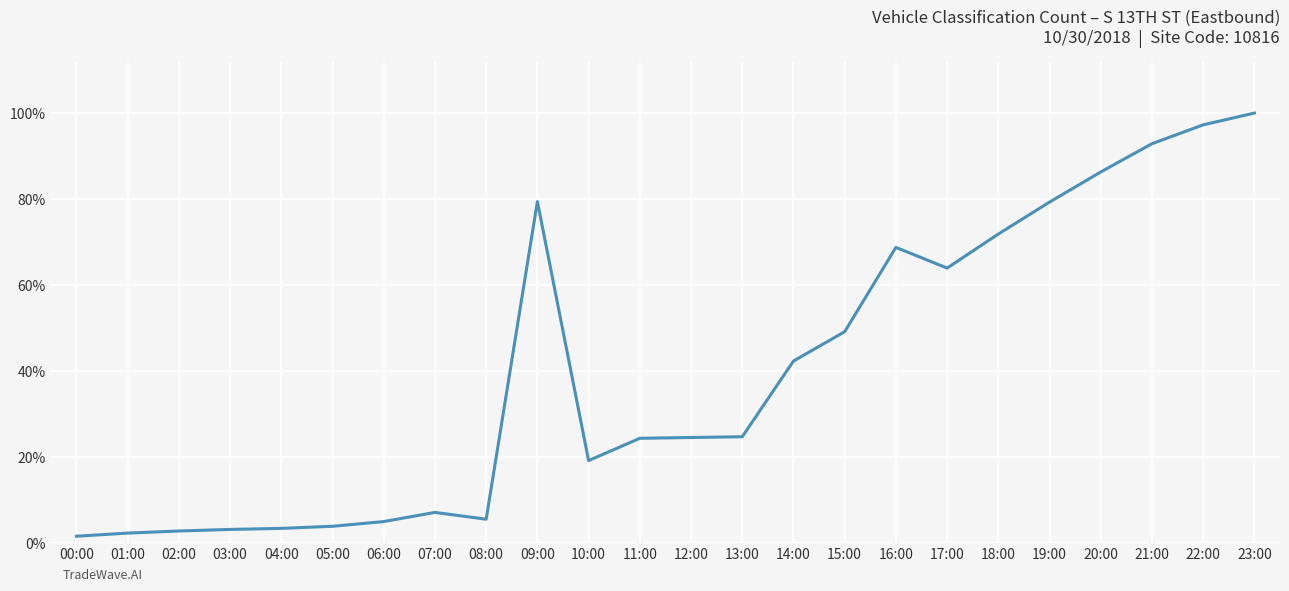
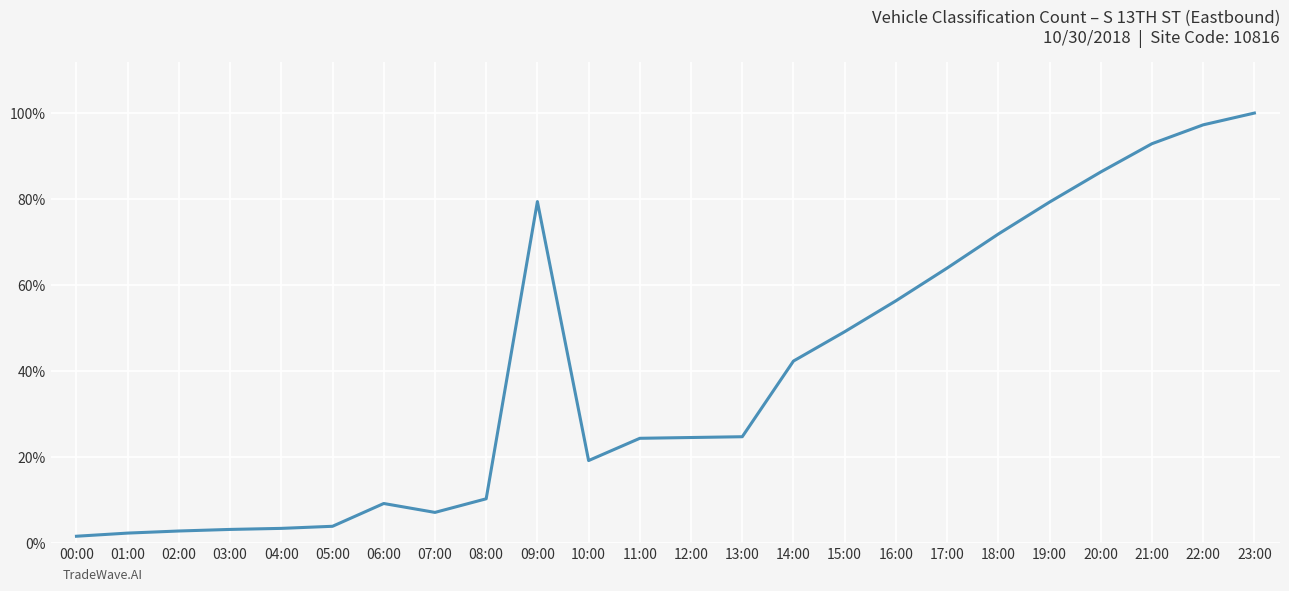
06:00: 5% -> 9%
08:00: 5% -> 10%
16:00: 69% -> 56%
